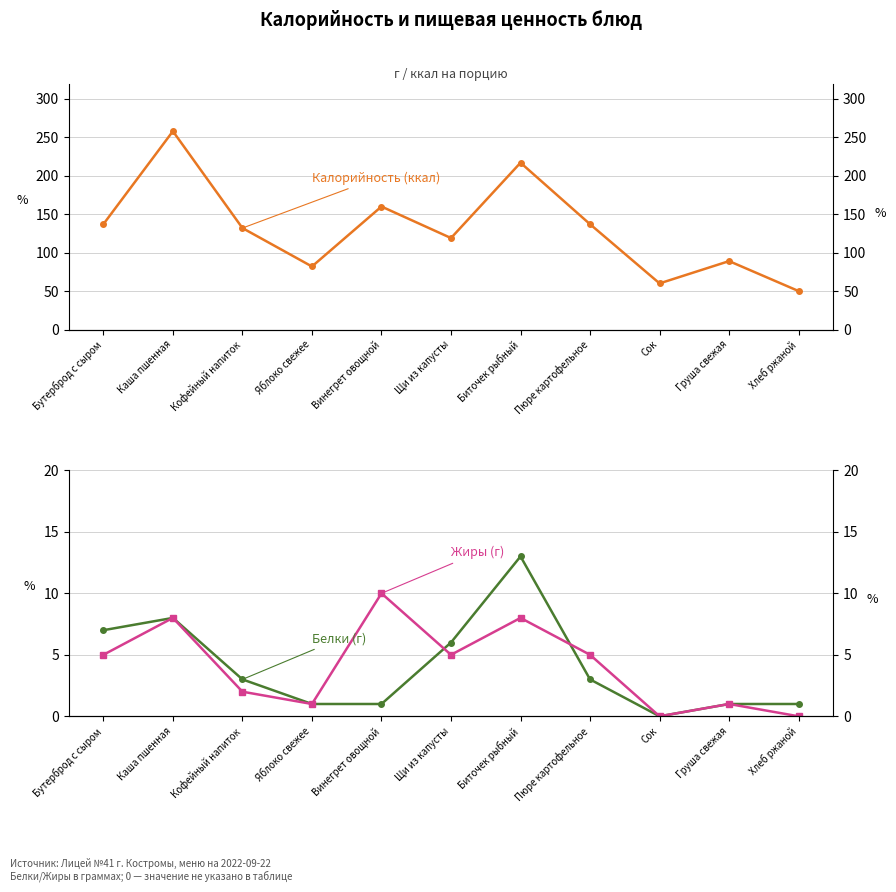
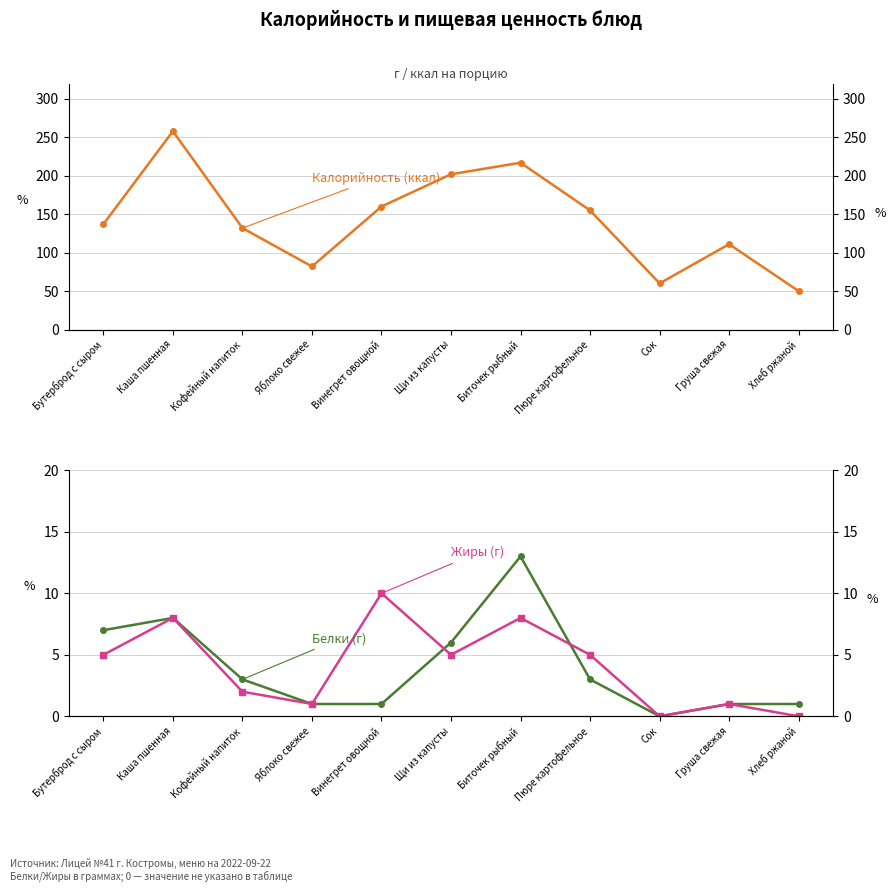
г / ккал на порцию, Щи из капусты: 120 -> 200
г / ккал на порцию, Пюре картофельное: 140 -> 160
г / ккал на порцию, Груша свежая: 90 -> 110
